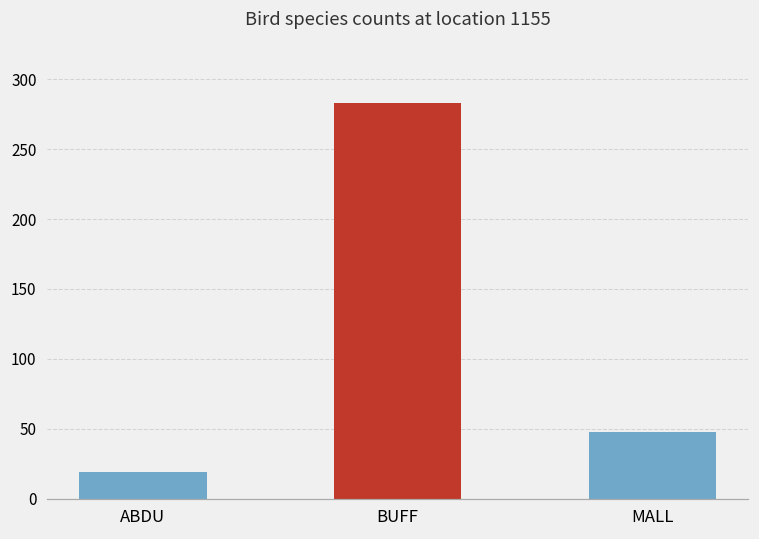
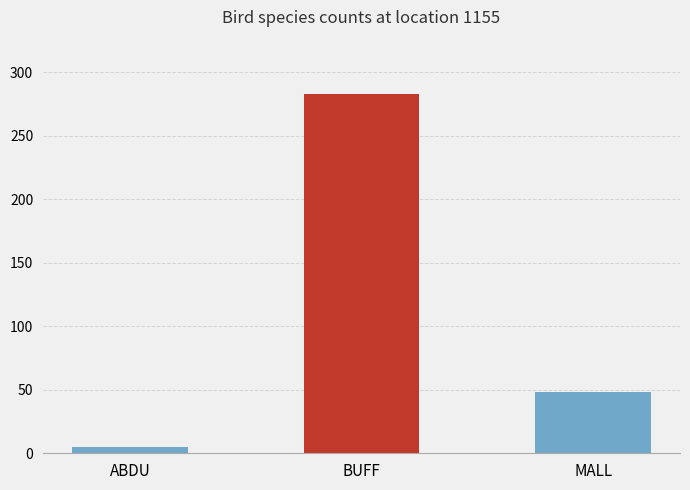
ABDU: 19 -> 5
